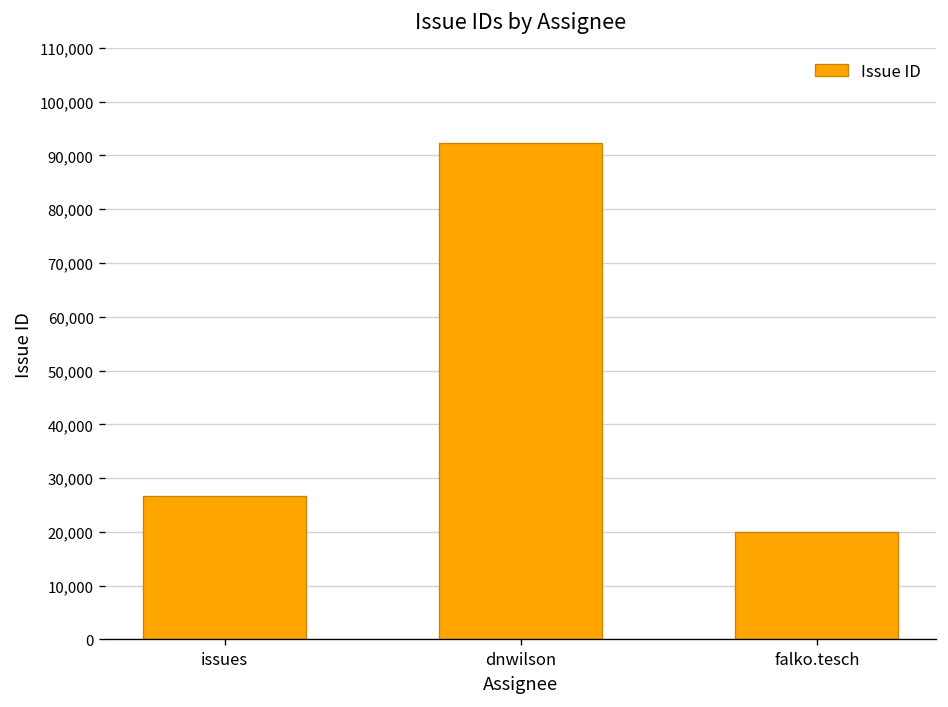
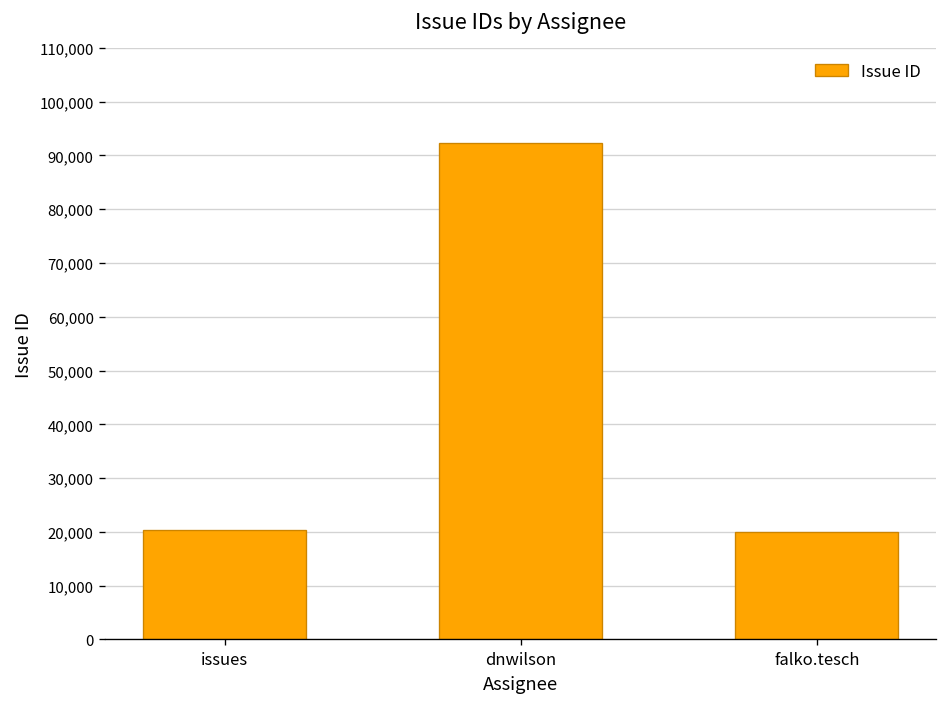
issues: 27,000 -> 20,000
